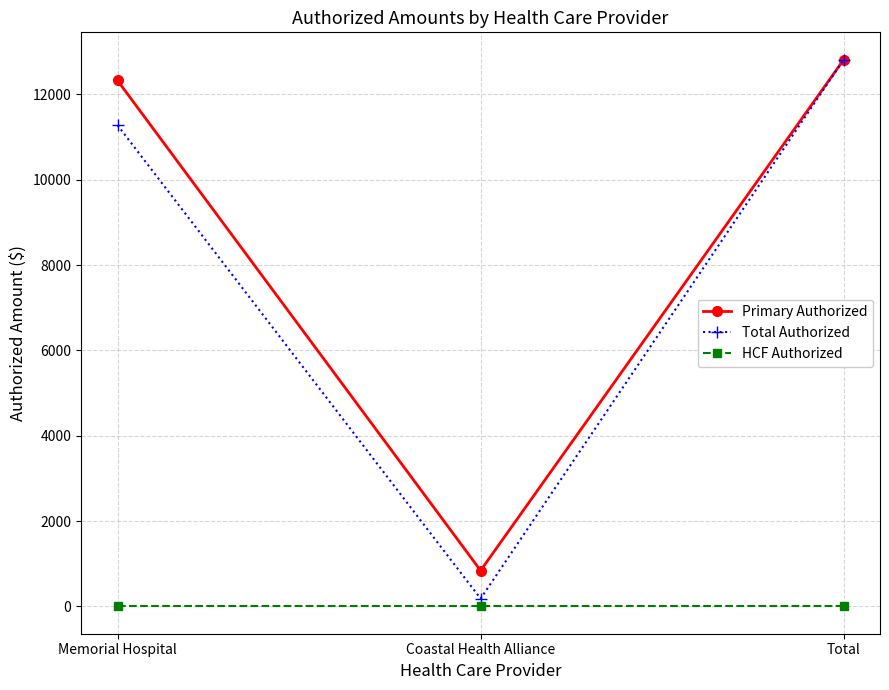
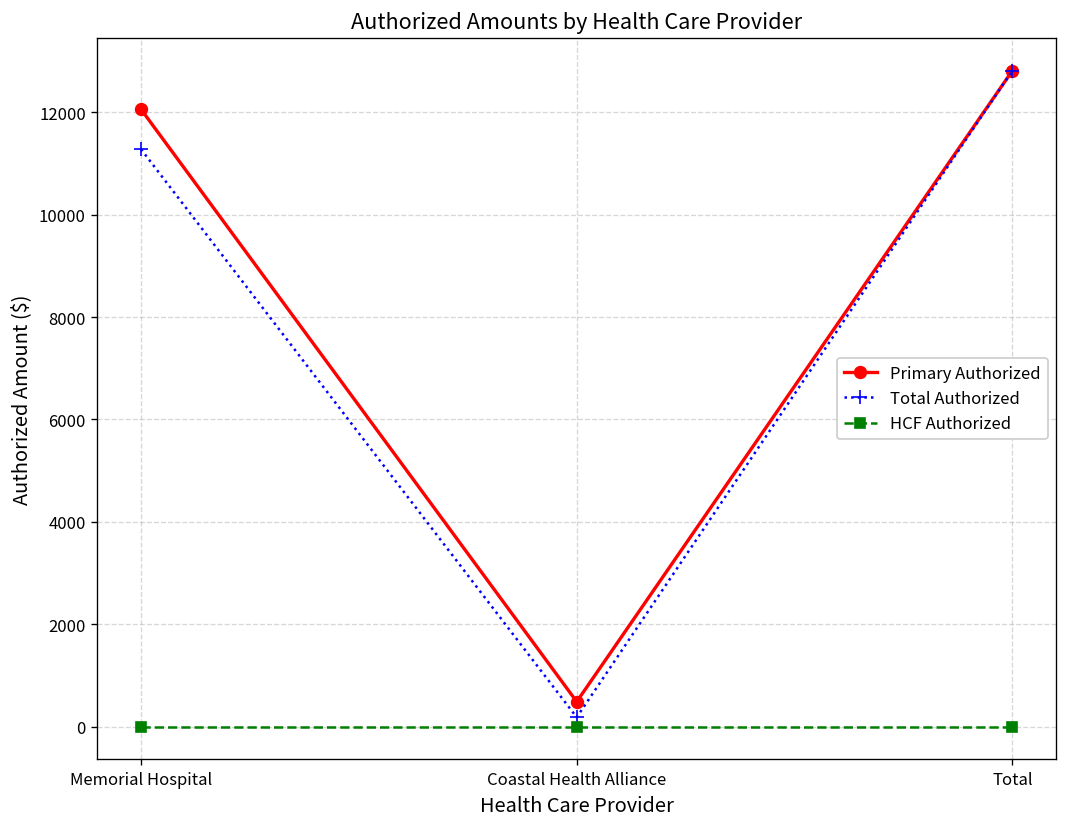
Primary Authorized, Memorial Hospital: 12300 -> 12100
Primary Authorized, Coastal Health Alliance: 800 -> 500
